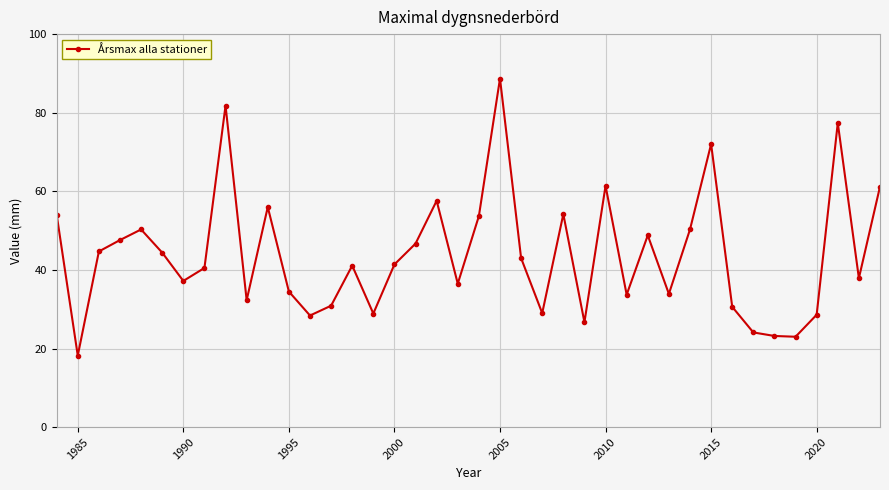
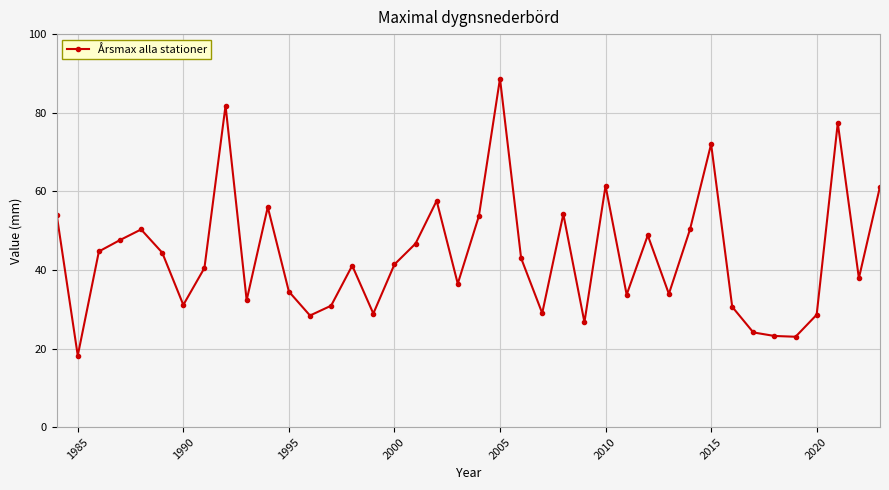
1990: 37 -> 31
